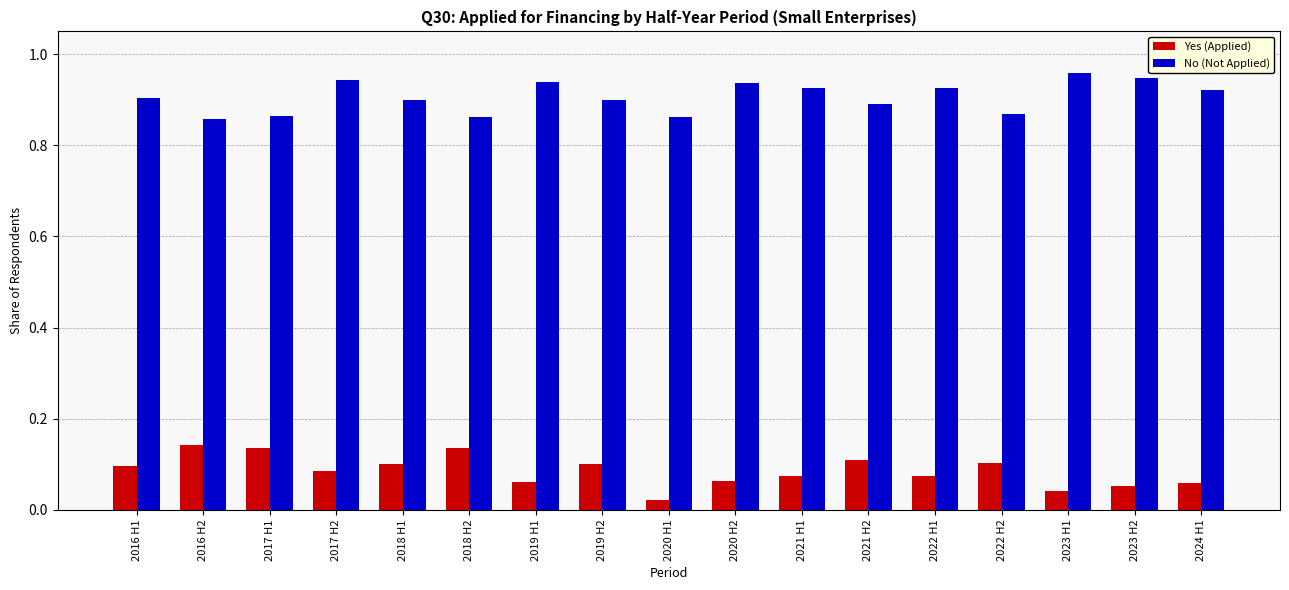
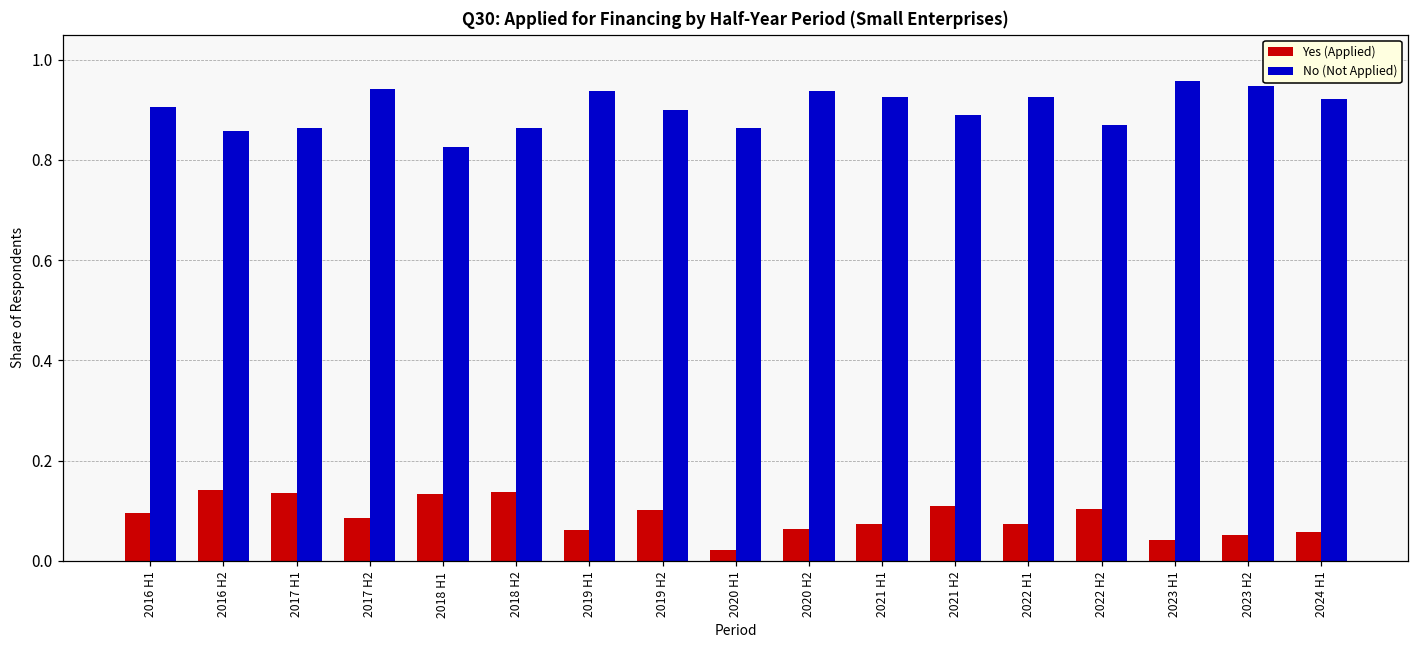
Yes (Applied), 2018 H1: 0.10 -> 0.13
No (Not Applied), 2018 H1: 0.90 -> 0.83
